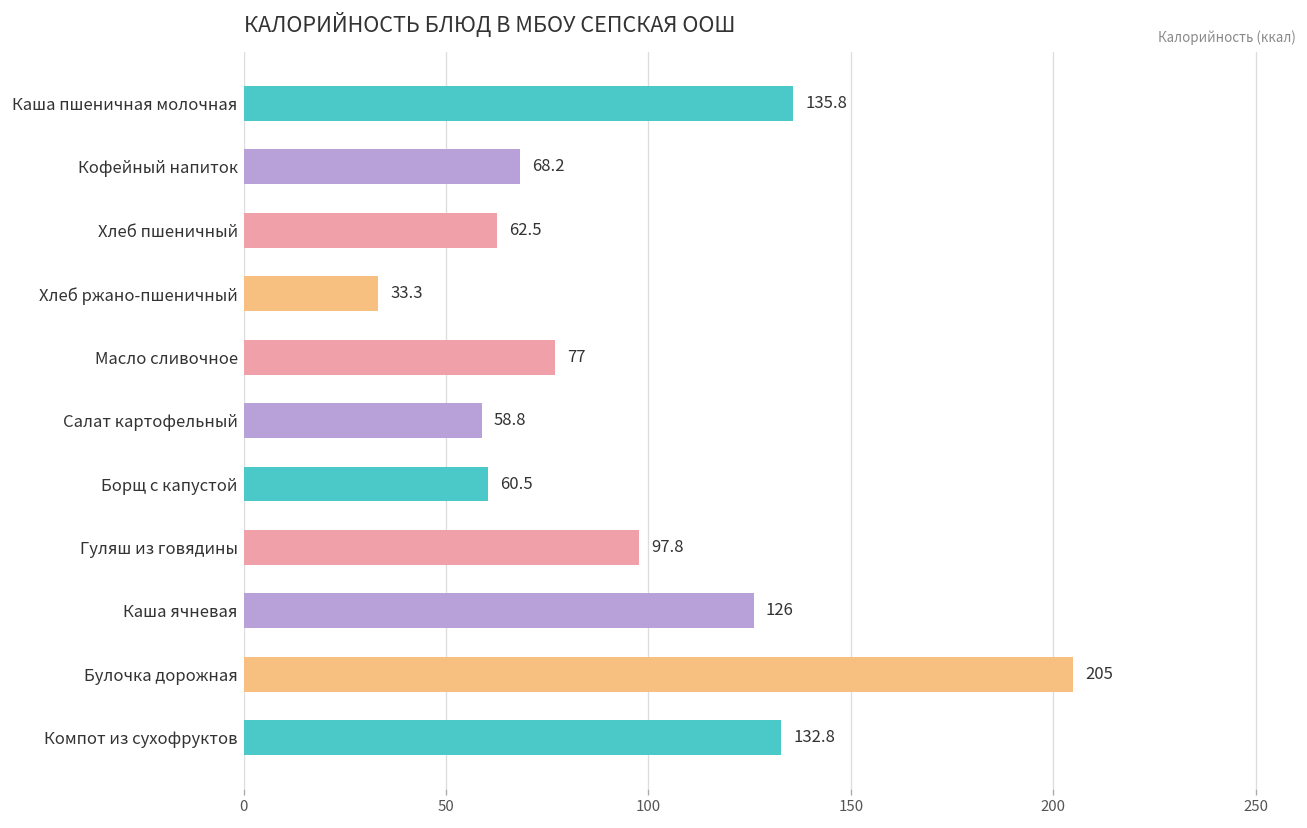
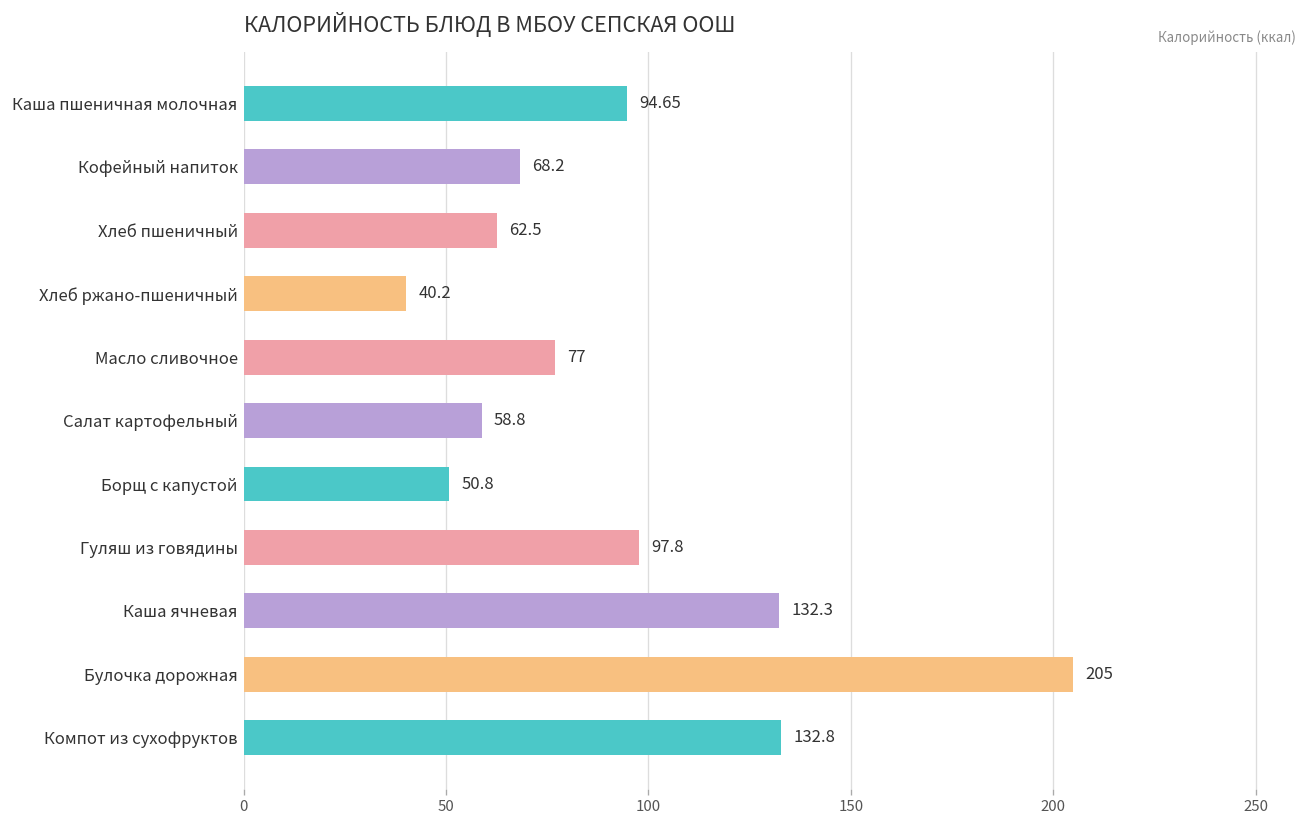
Каша пшеничная молочная: 135.8 -> 94.65
Хлеб ржано-пшеничный: 33.3 -> 40.2
Борщ с капустой: 60.5 -> 50.8
Каша ячневая: 126 -> 132.3
